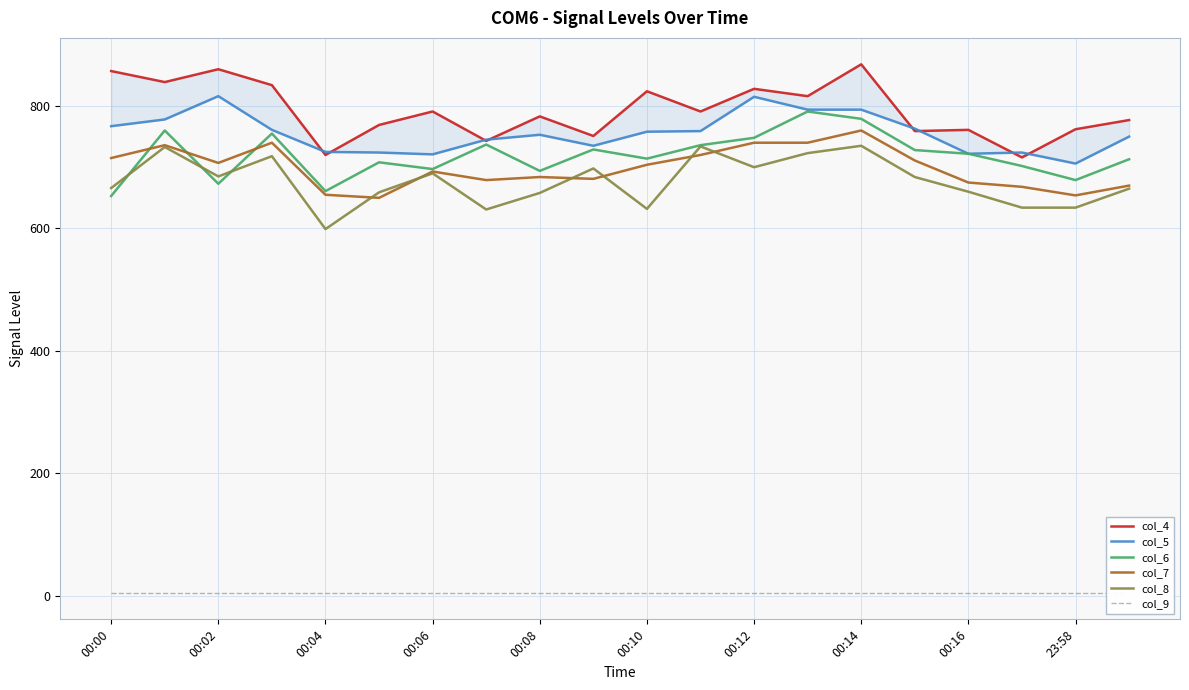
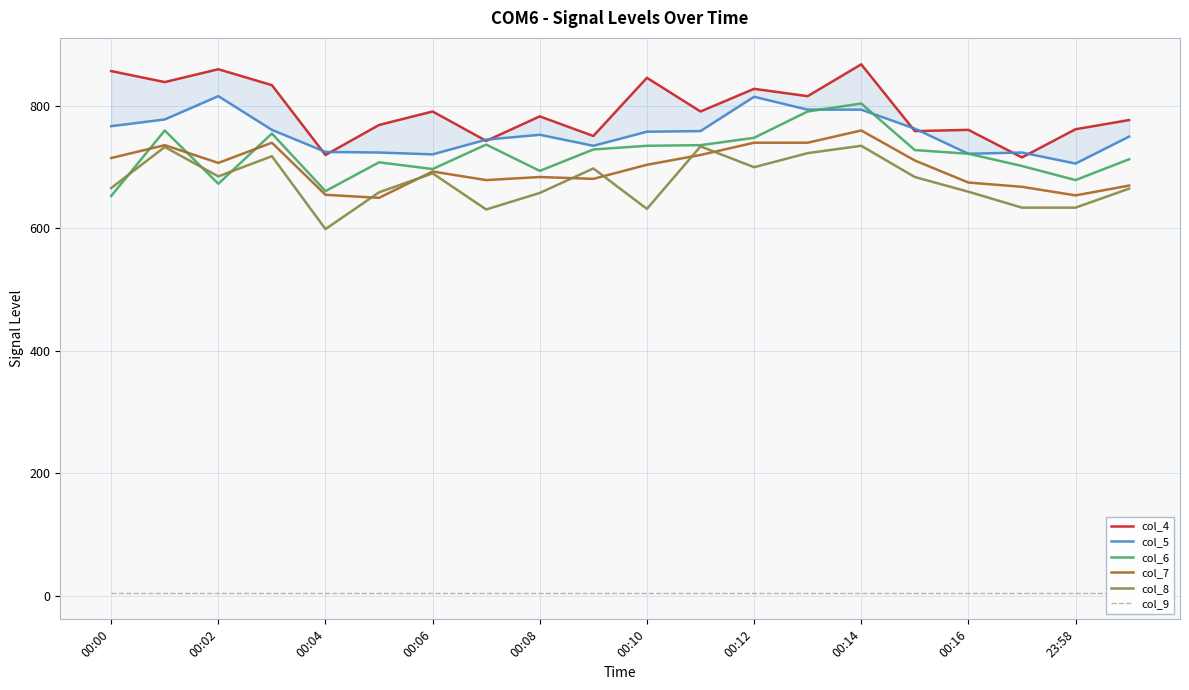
col_4, 00:10: 820 -> 850
col_6, 00:10: 710 -> 740
col_6, 00:14: 780 -> 800
